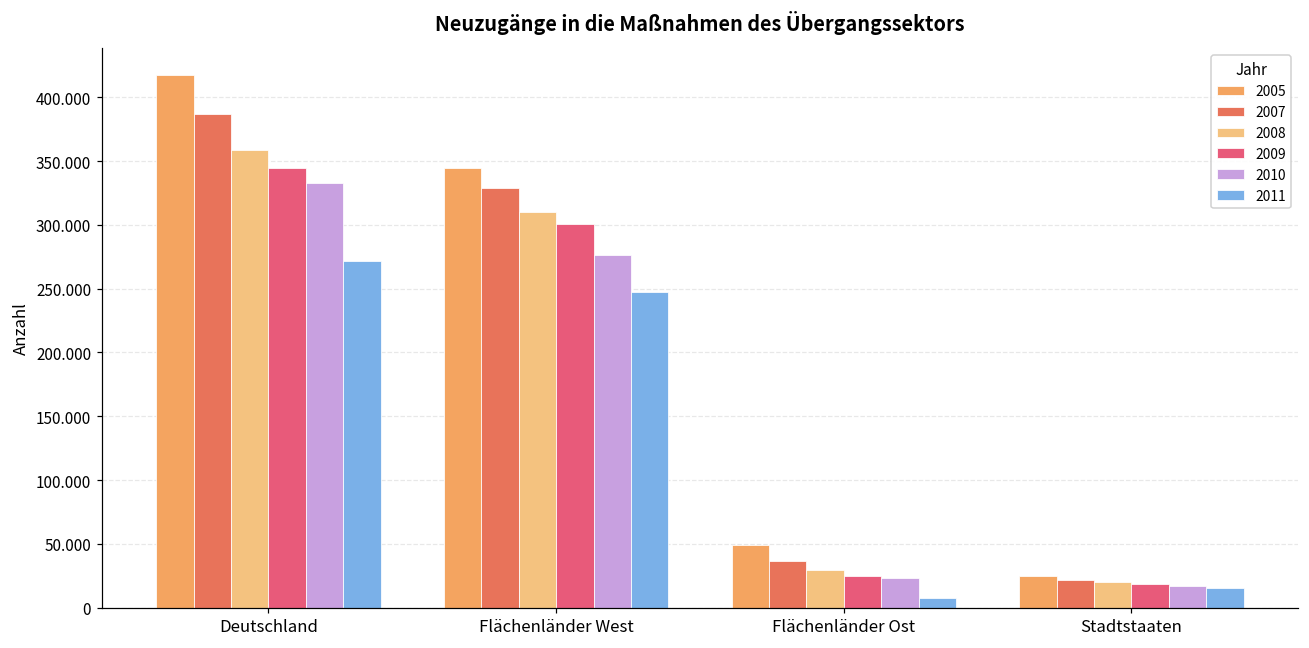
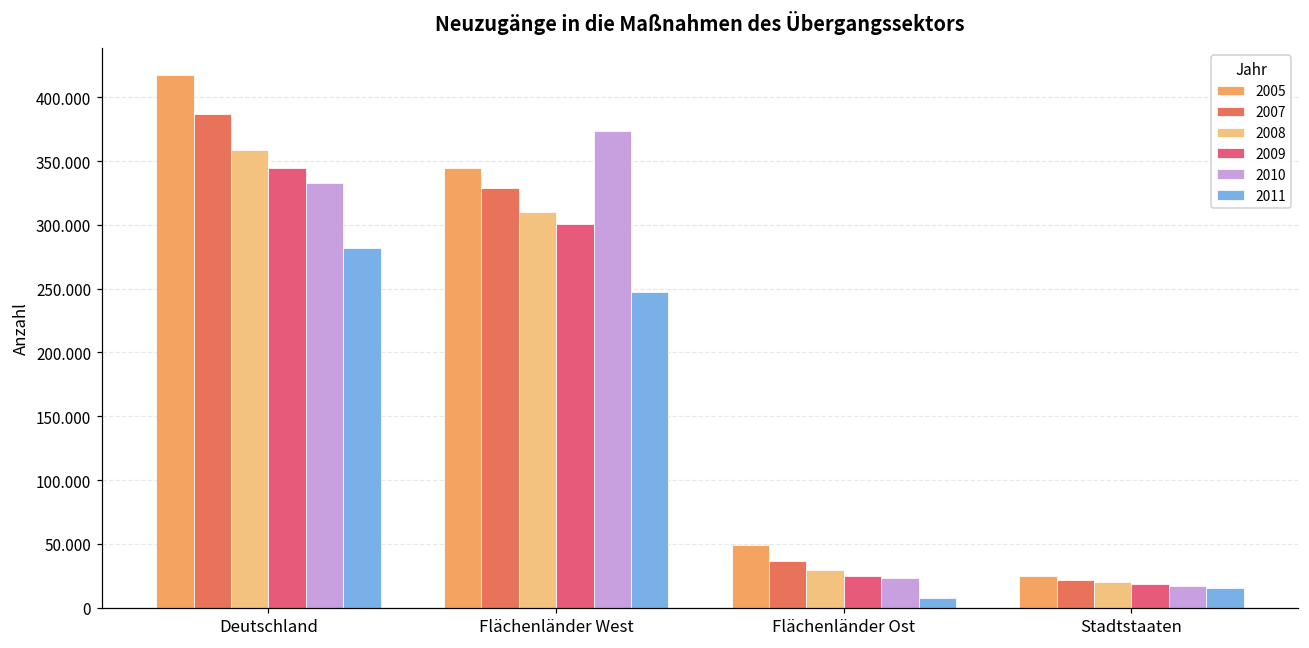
2011, Deutschland: 272 -> 282
2010, Flächenländer West: 277 -> 373
